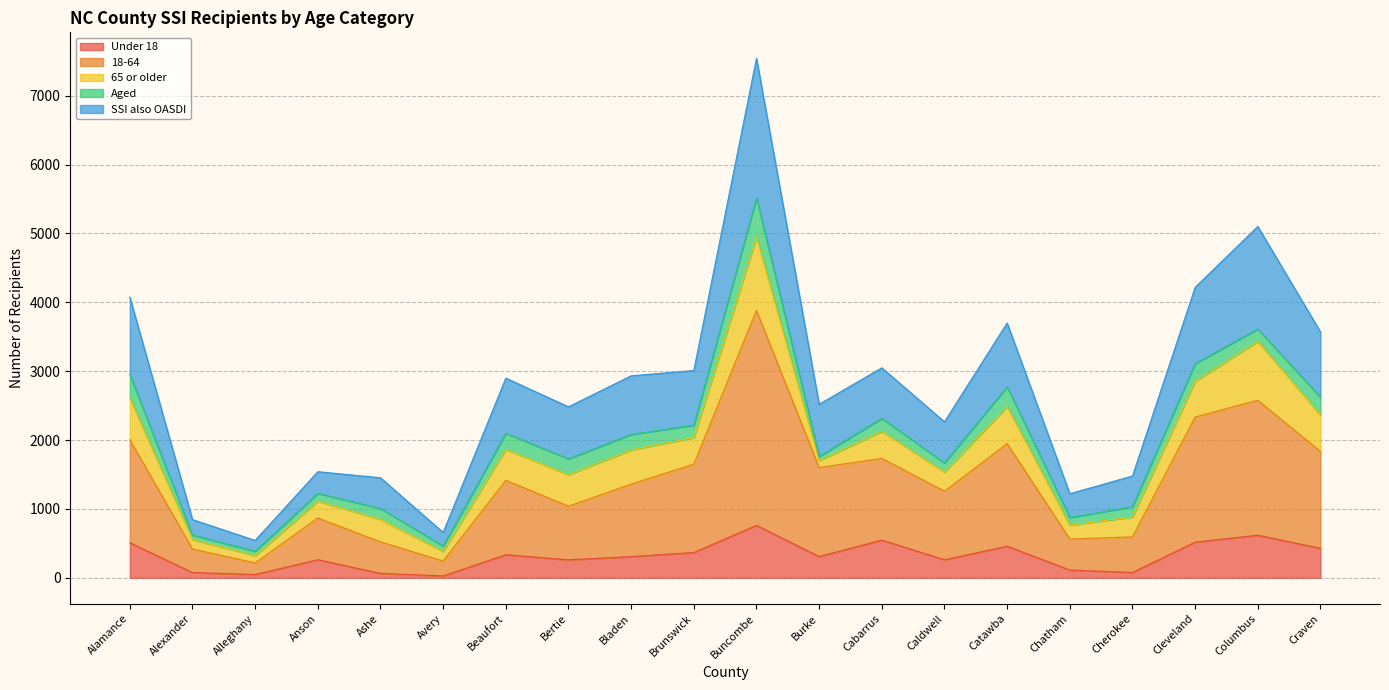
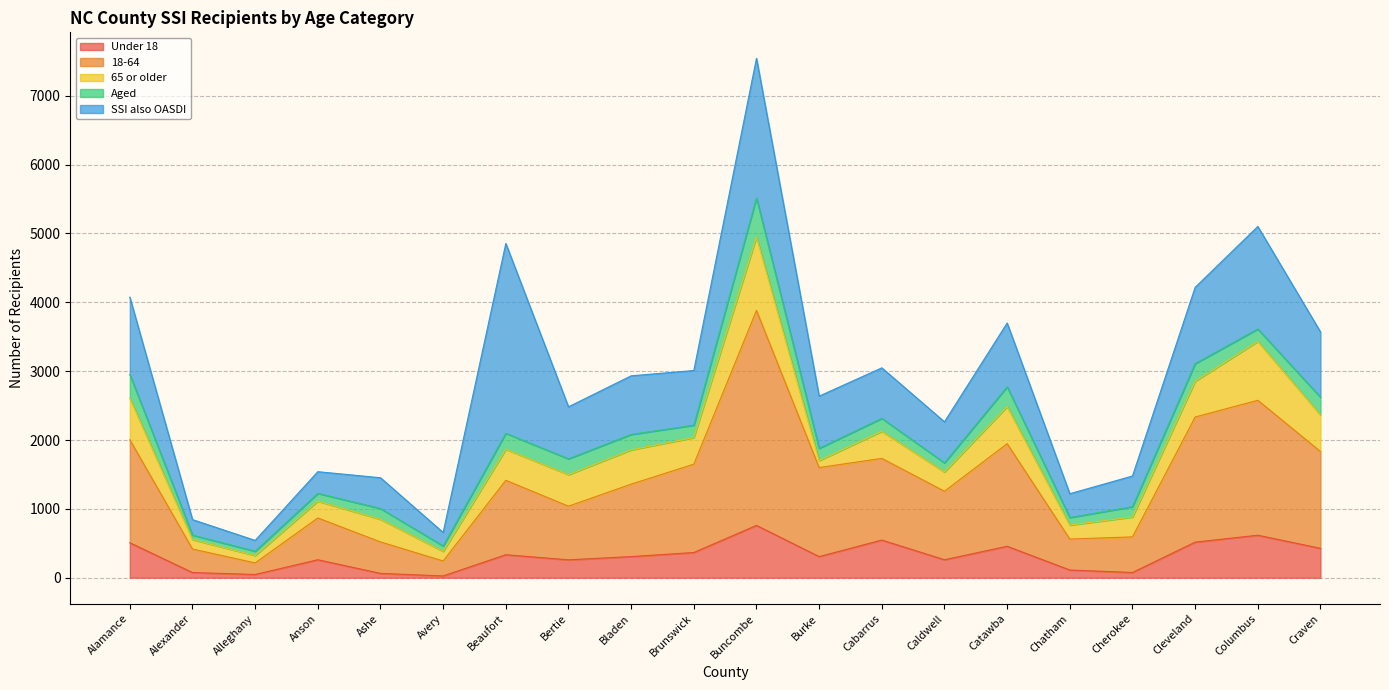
SSI also OASDI, Beaufort: 800 -> 2800
Aged, Burke: 100 -> 200
